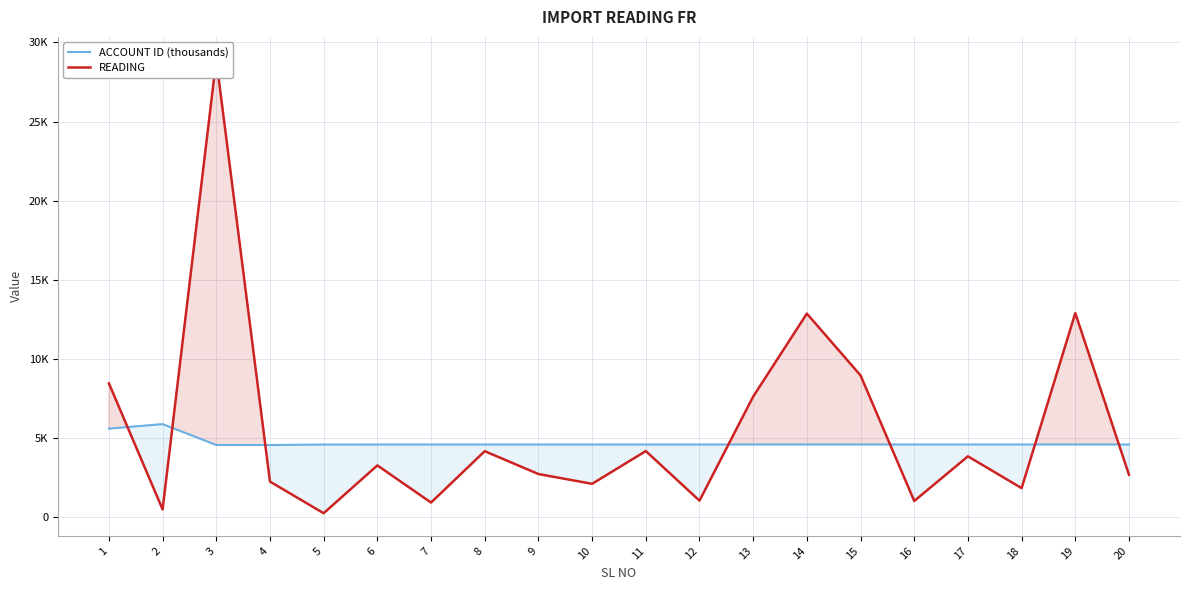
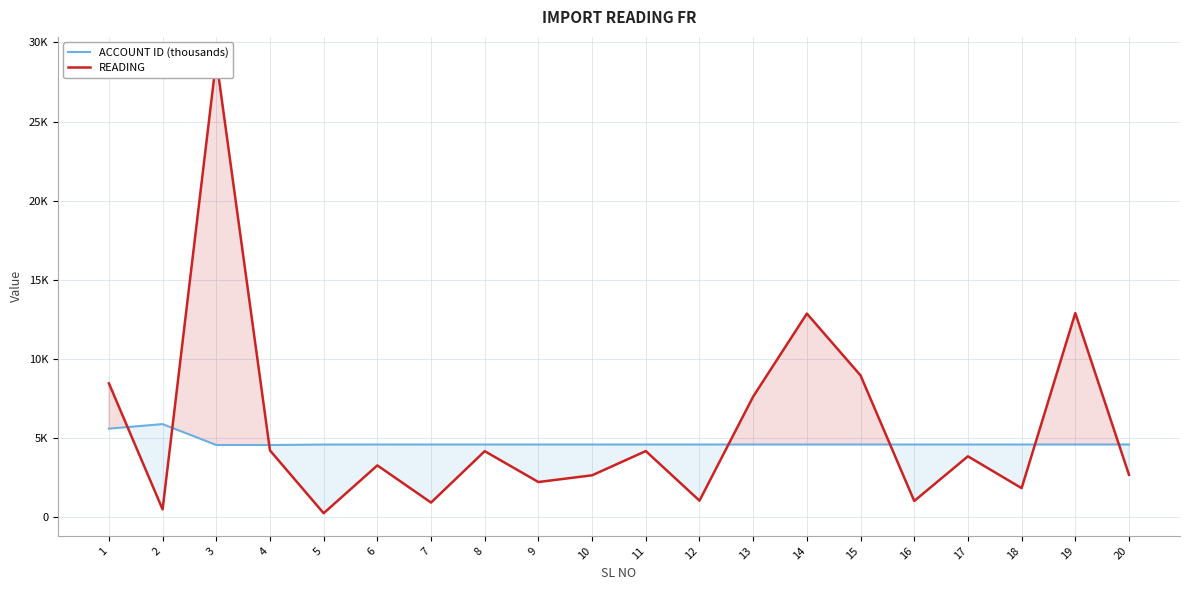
READING, 4: 2200 -> 4200
READING, 9: 2700 -> 2200
READING, 10: 2100 -> 2600
